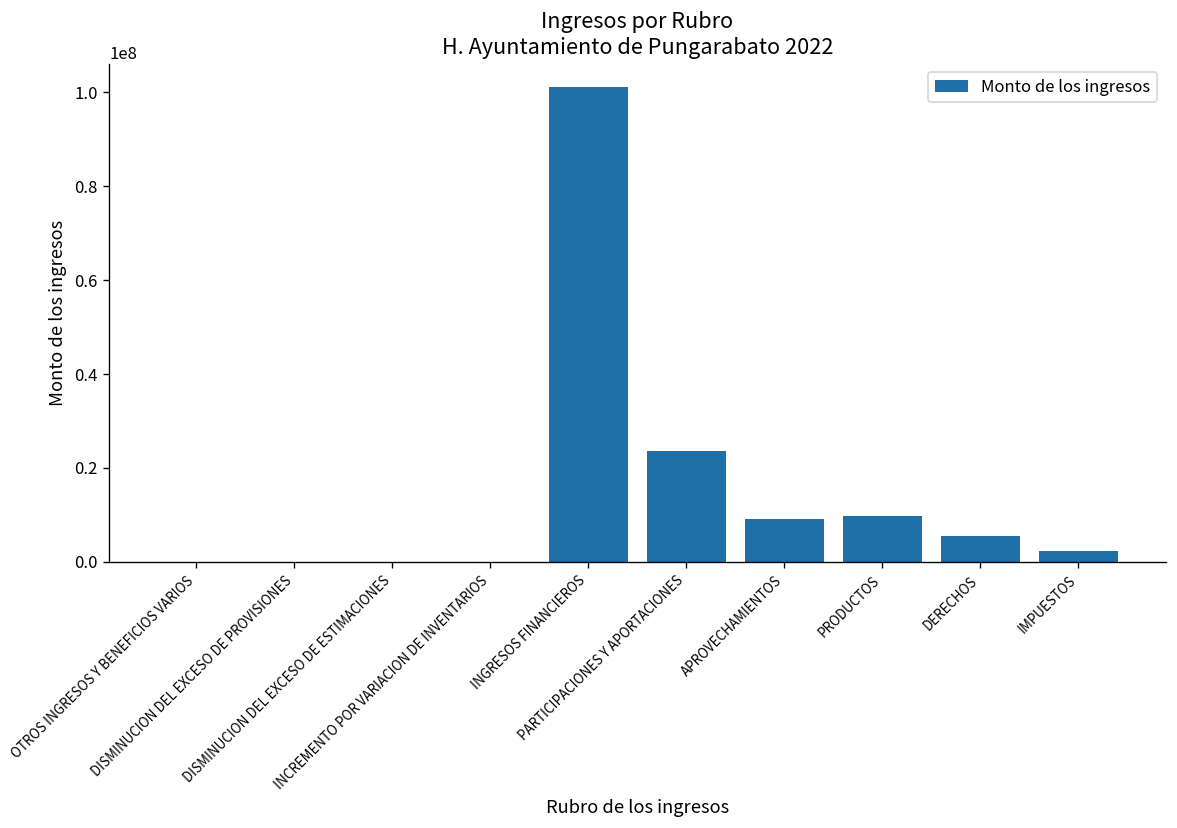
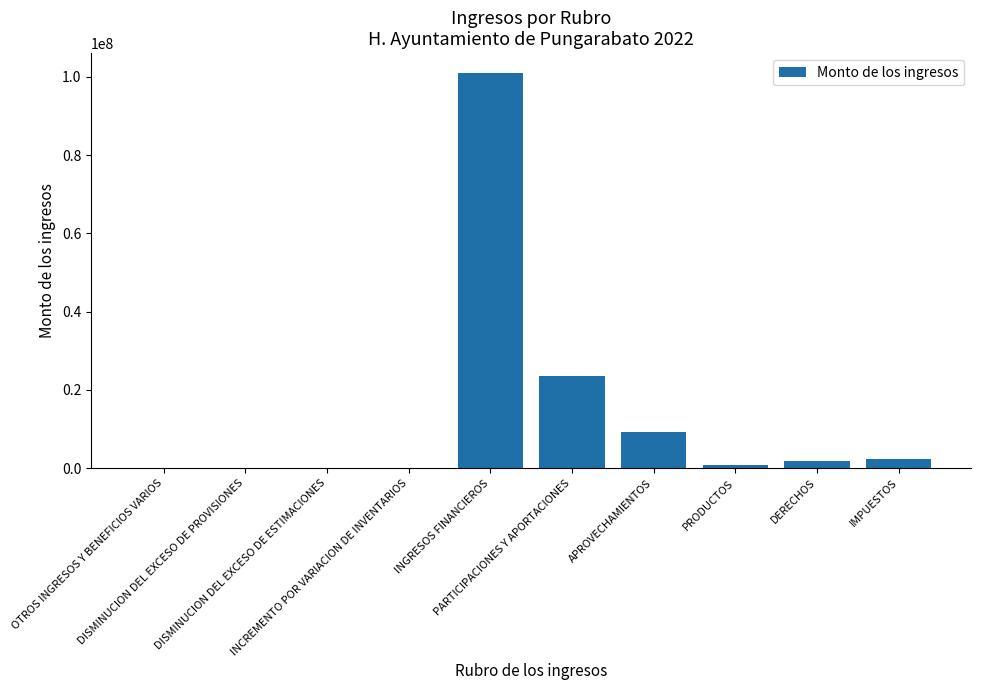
PRODUCTOS: 10000000 -> 1000000
DERECHOS: 6000000 -> 2000000
